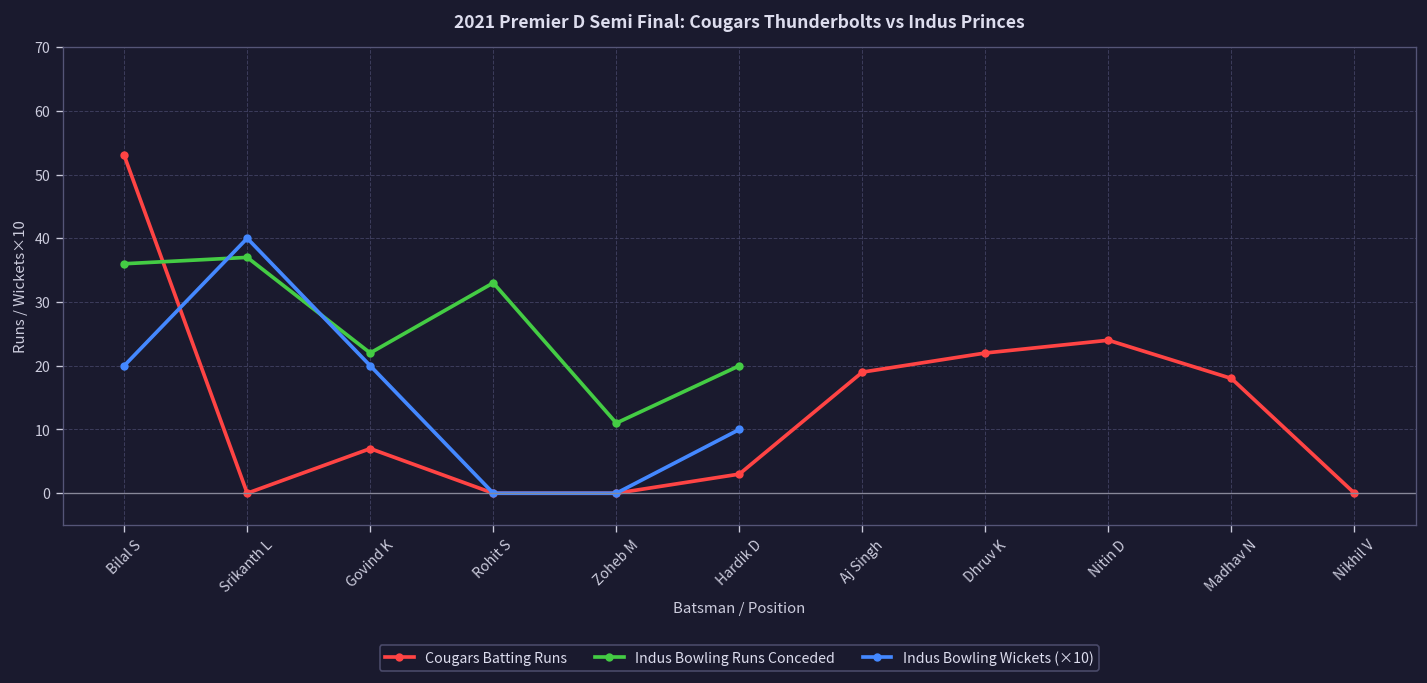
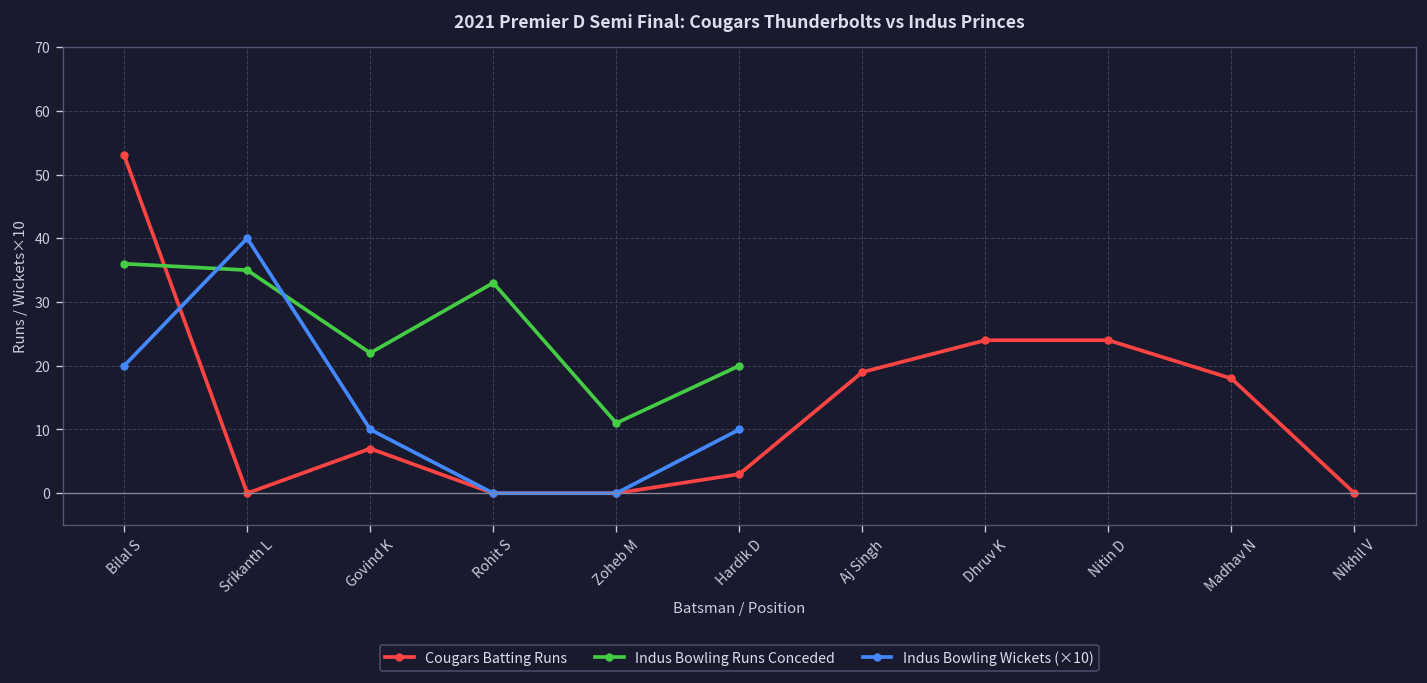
Indus Bowling Runs Conceded, Srikanth L: 37 -> 35
Indus Bowling Wickets (×10), Govind K: 20 -> 10
Cougars Batting Runs, Dhruv K: 22 -> 24
